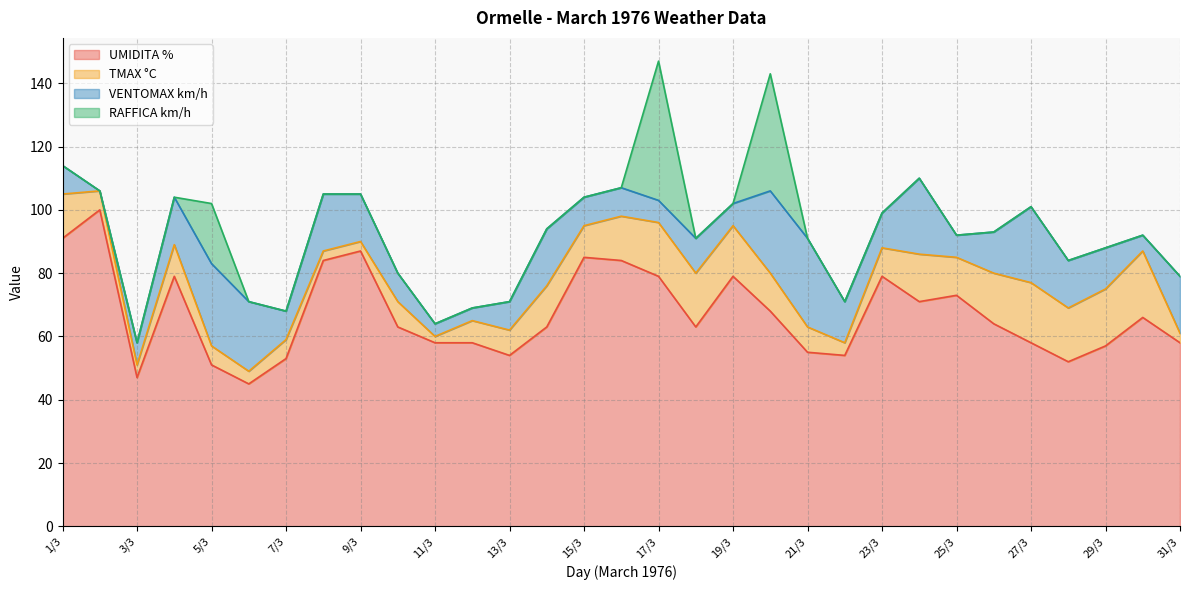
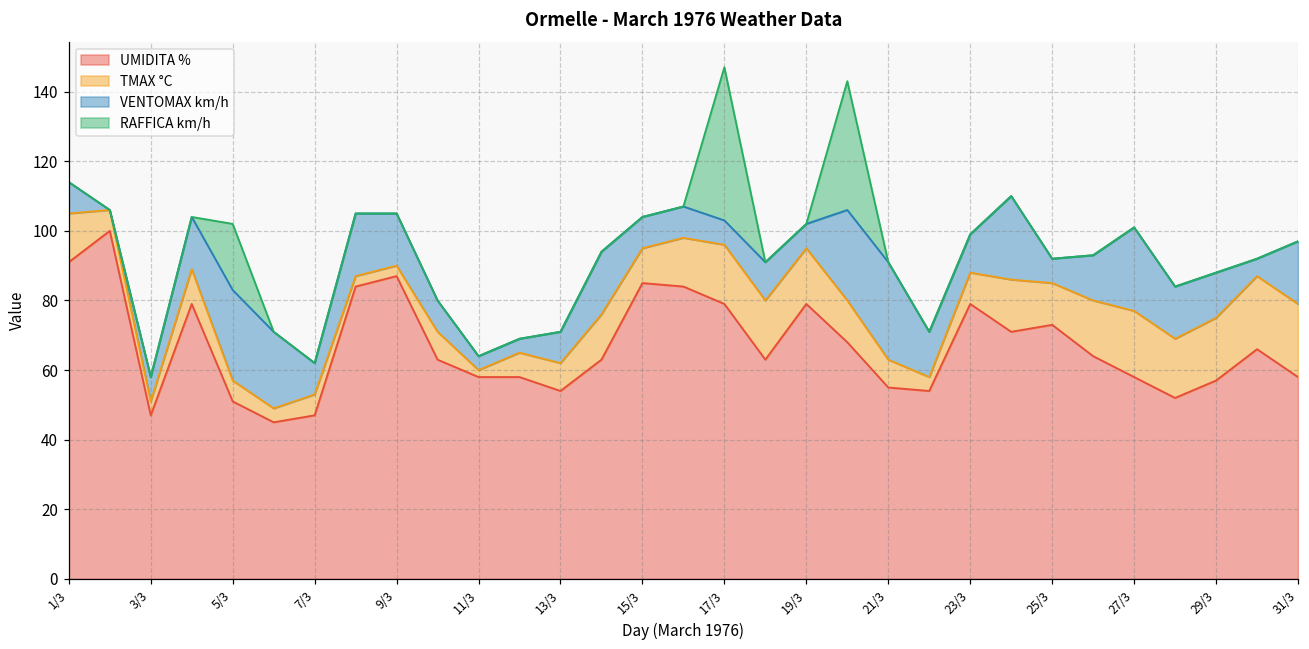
UMIDITA %, 7/3: 53 -> 47
TMAX °C, 31/3: 3 -> 21
